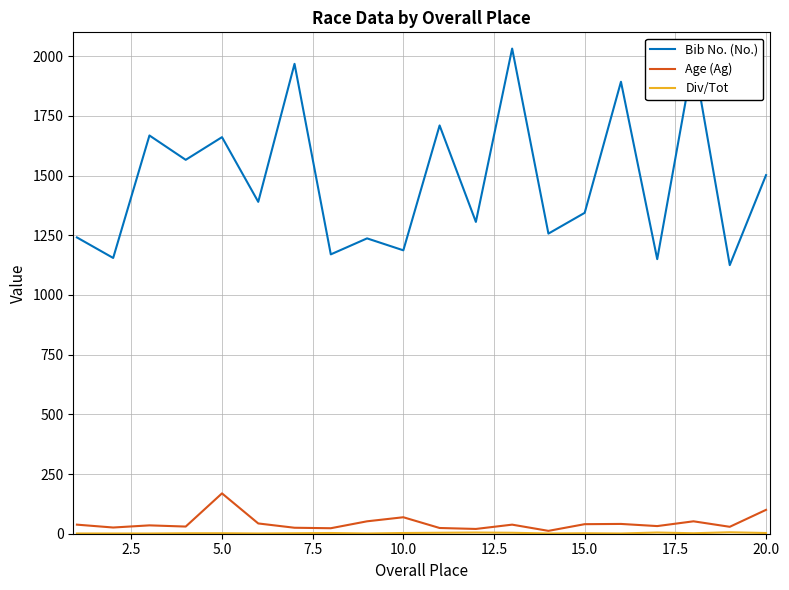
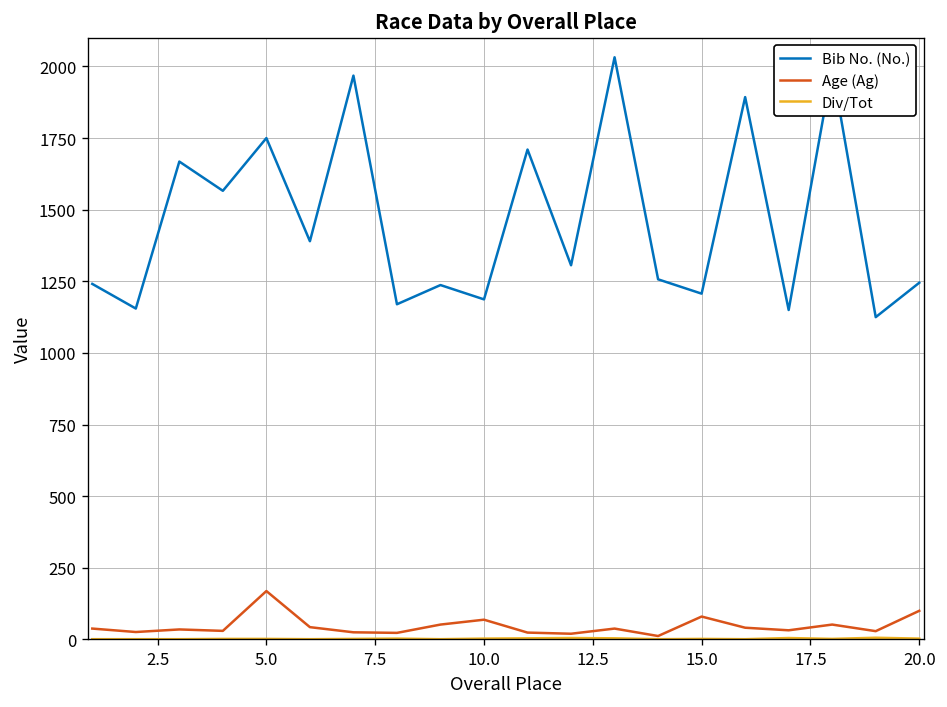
Bib No. (No.), 5.0: 1660 -> 1750
Bib No. (No.), 15.0: 1340 -> 1210
Age (Ag), 15.0: 40 -> 80
Bib No. (No.), 20.0: 1500 -> 1250
